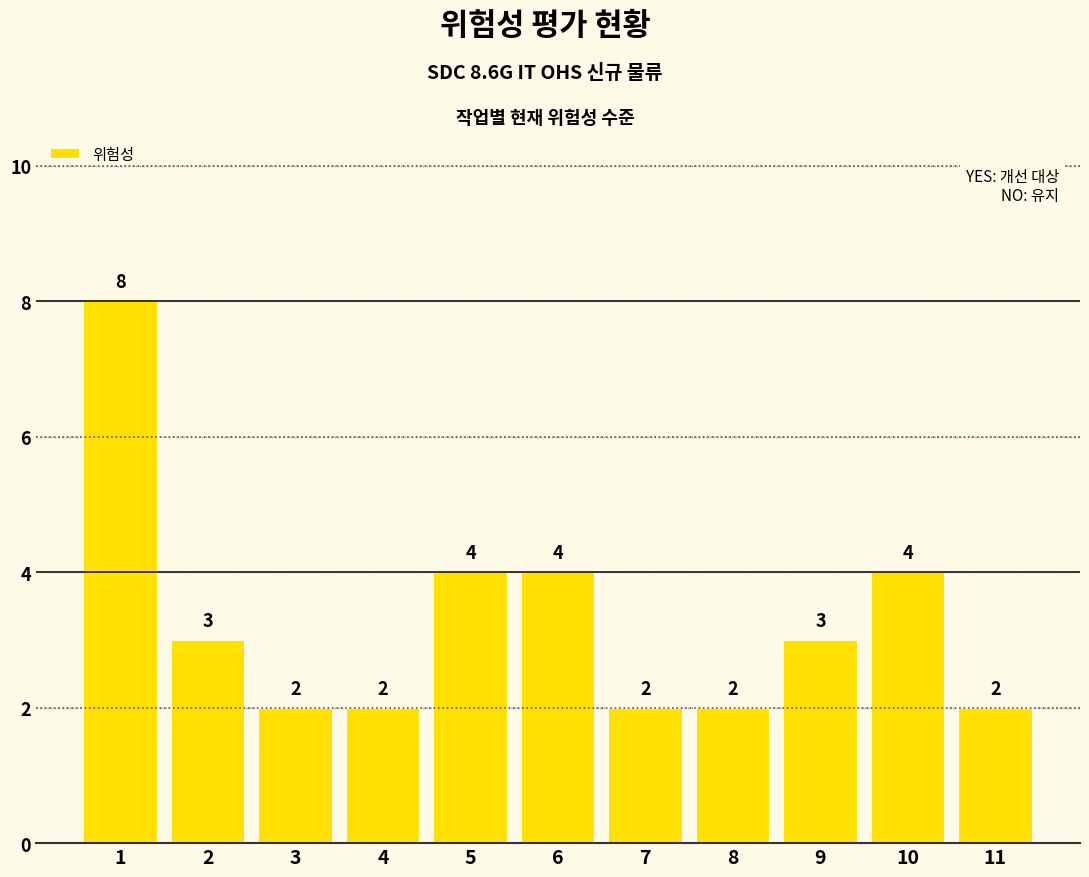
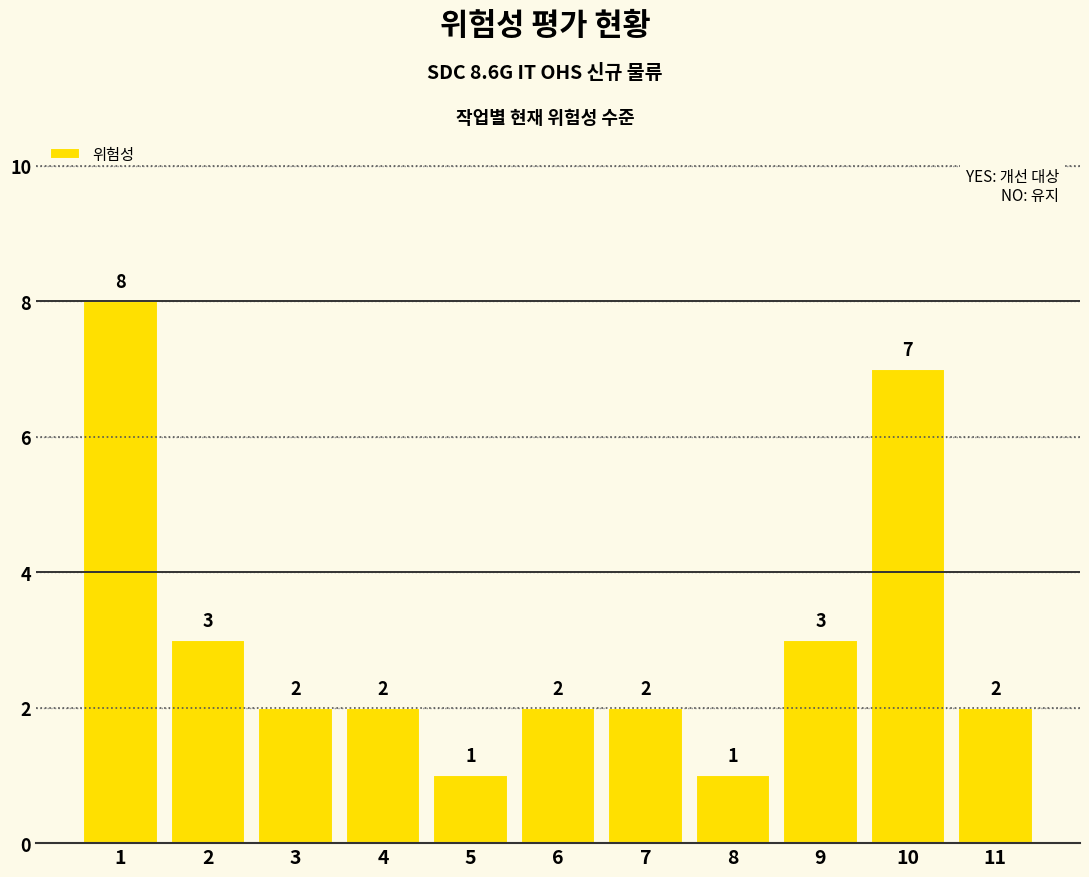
5: 4 -> 1
6: 4 -> 2
8: 2 -> 1
10: 4 -> 7
